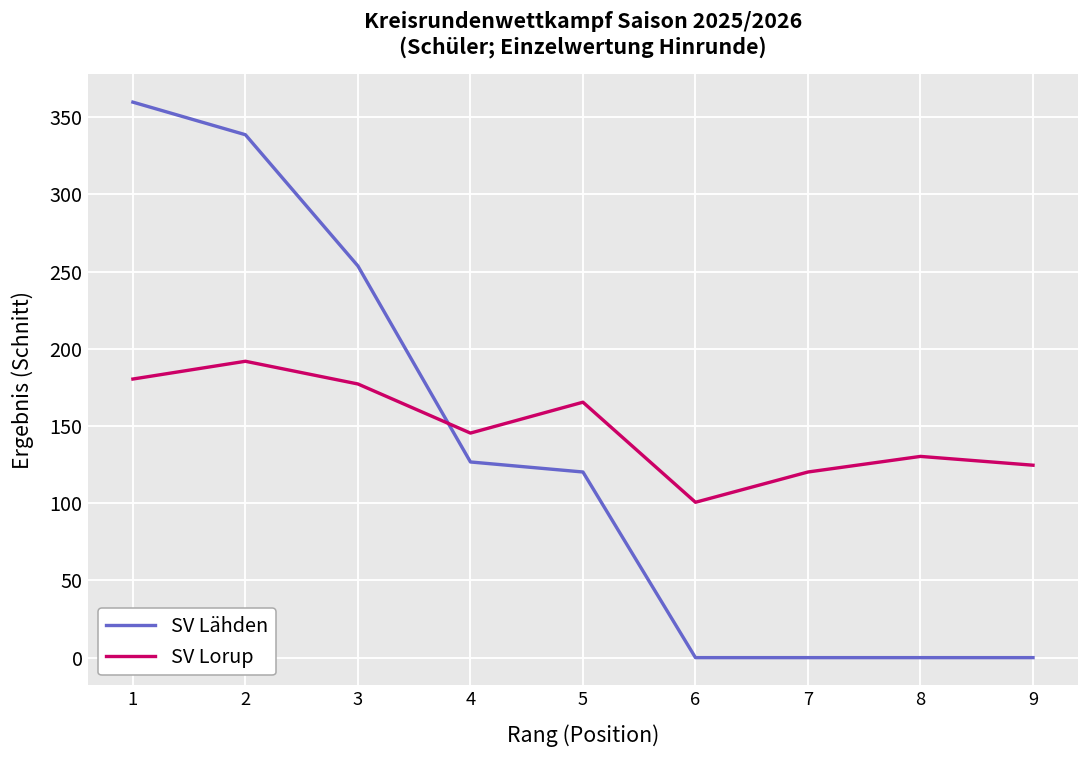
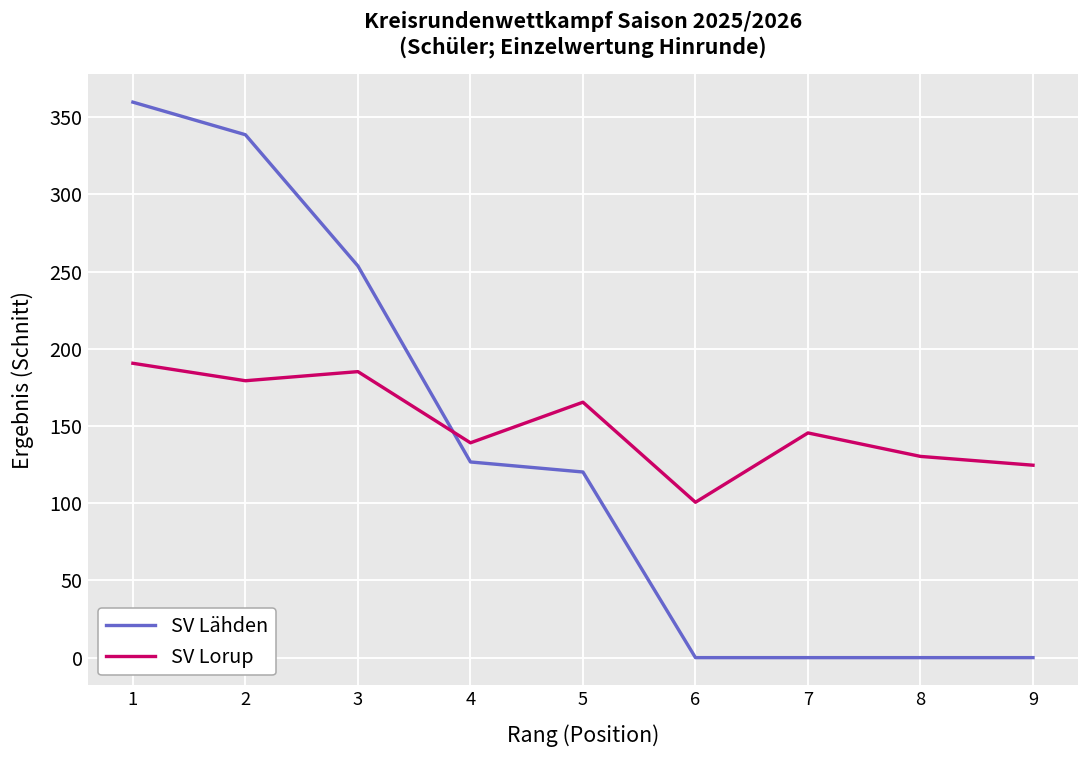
SV Lorup, 1: 180 -> 191
SV Lorup, 2: 192 -> 179
SV Lorup, 3: 177 -> 185
SV Lorup, 4: 145 -> 139
SV Lorup, 7: 120 -> 146
